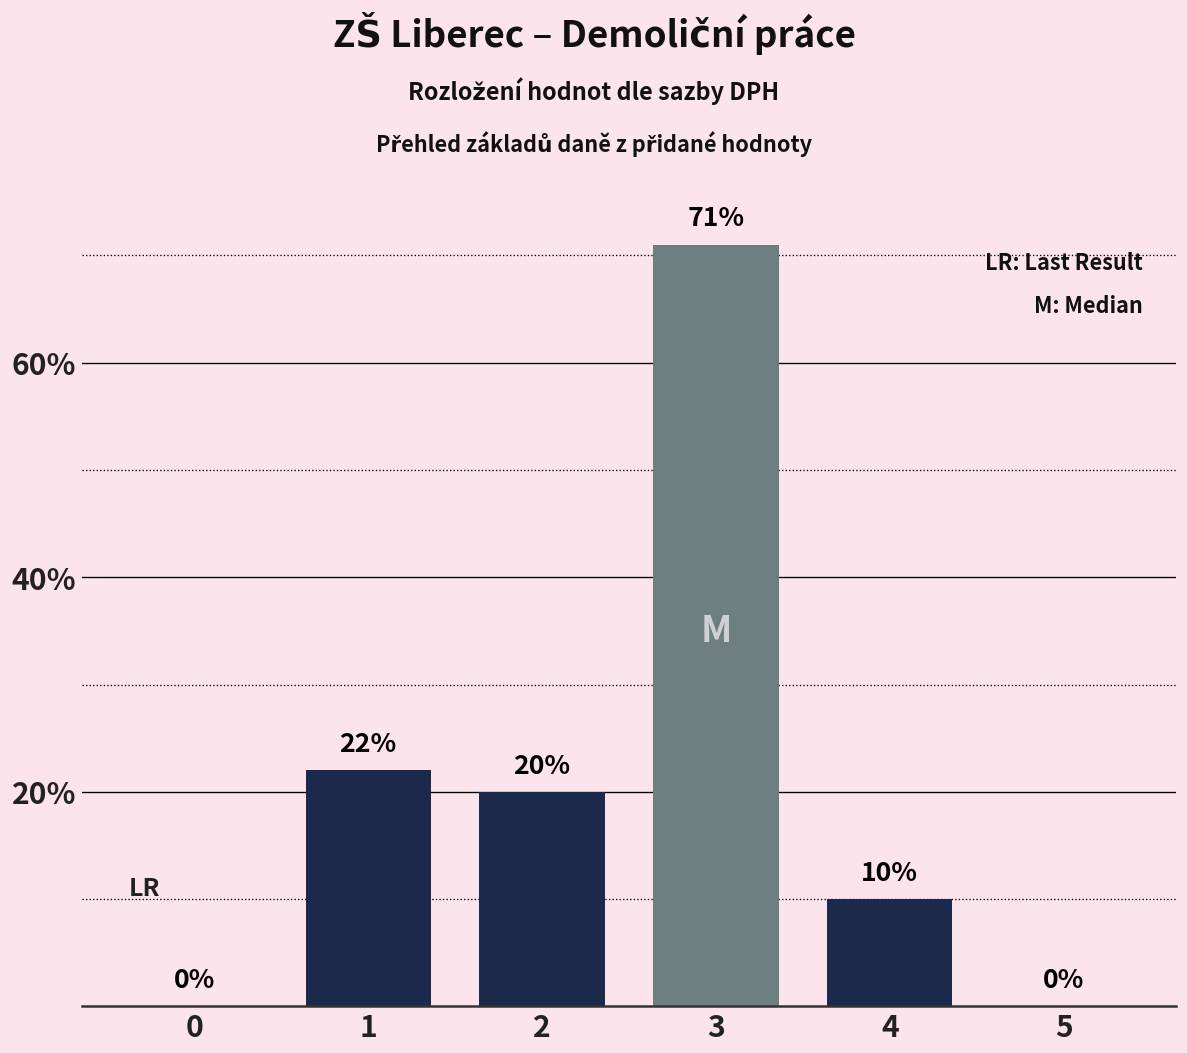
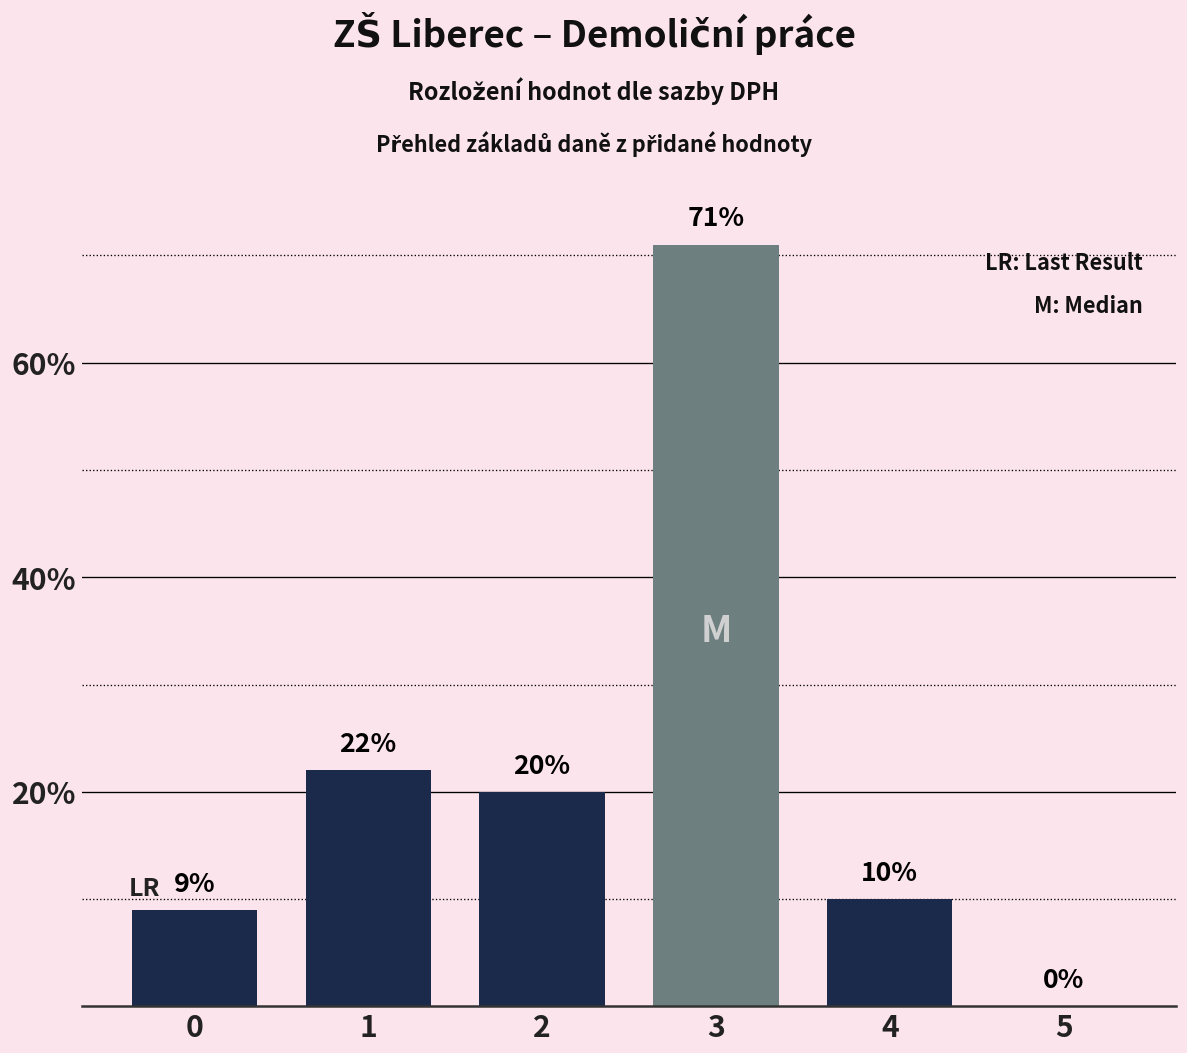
0: 0% -> 9%
